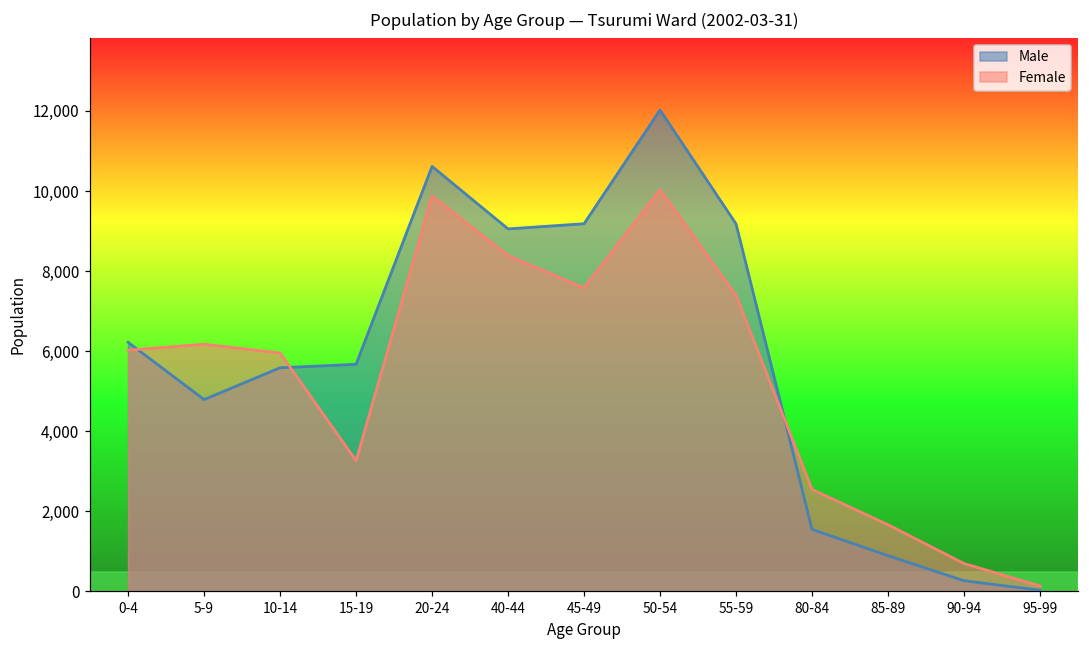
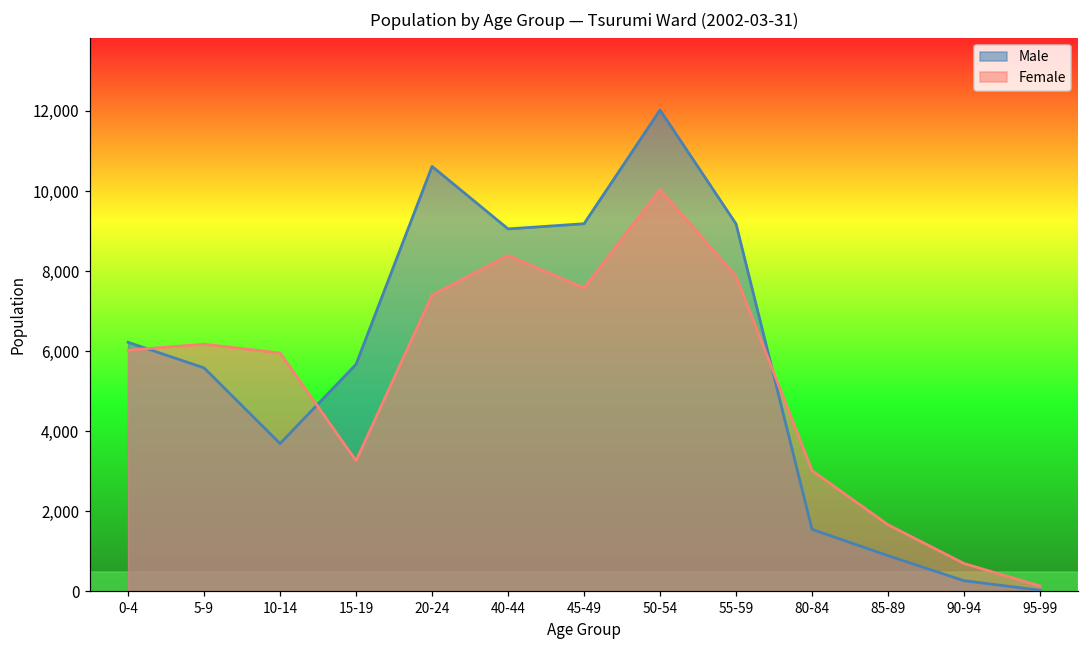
Male, 5-9: 4,800 -> 5,600
Male, 10-14: 5,600 -> 3,700
Female, 20-24: 9,900 -> 7,400
Female, 55-59: 7,400 -> 7,900
Female, 80-84: 2,500 -> 3,000
